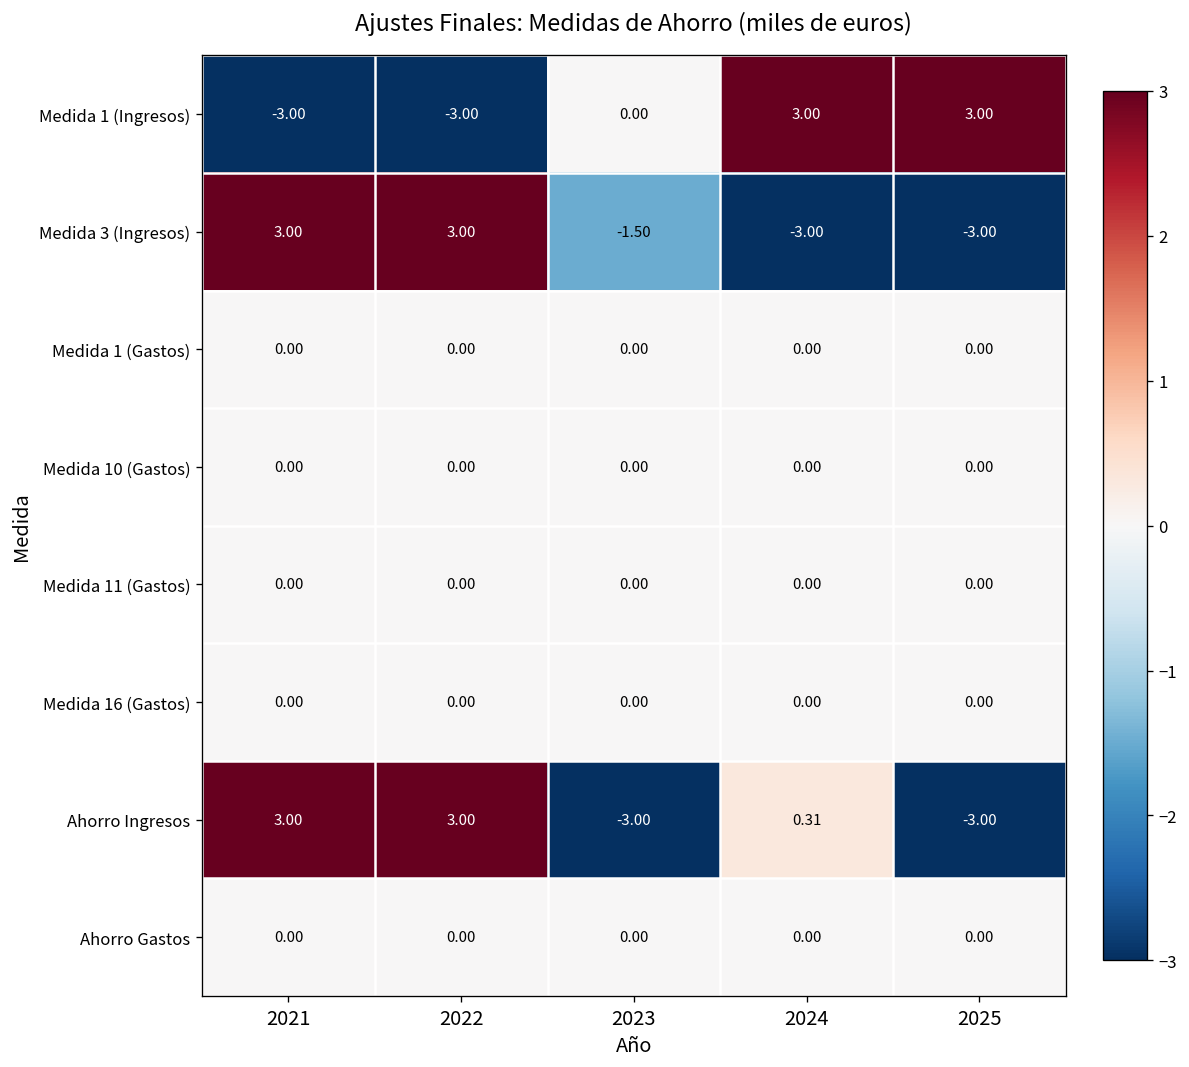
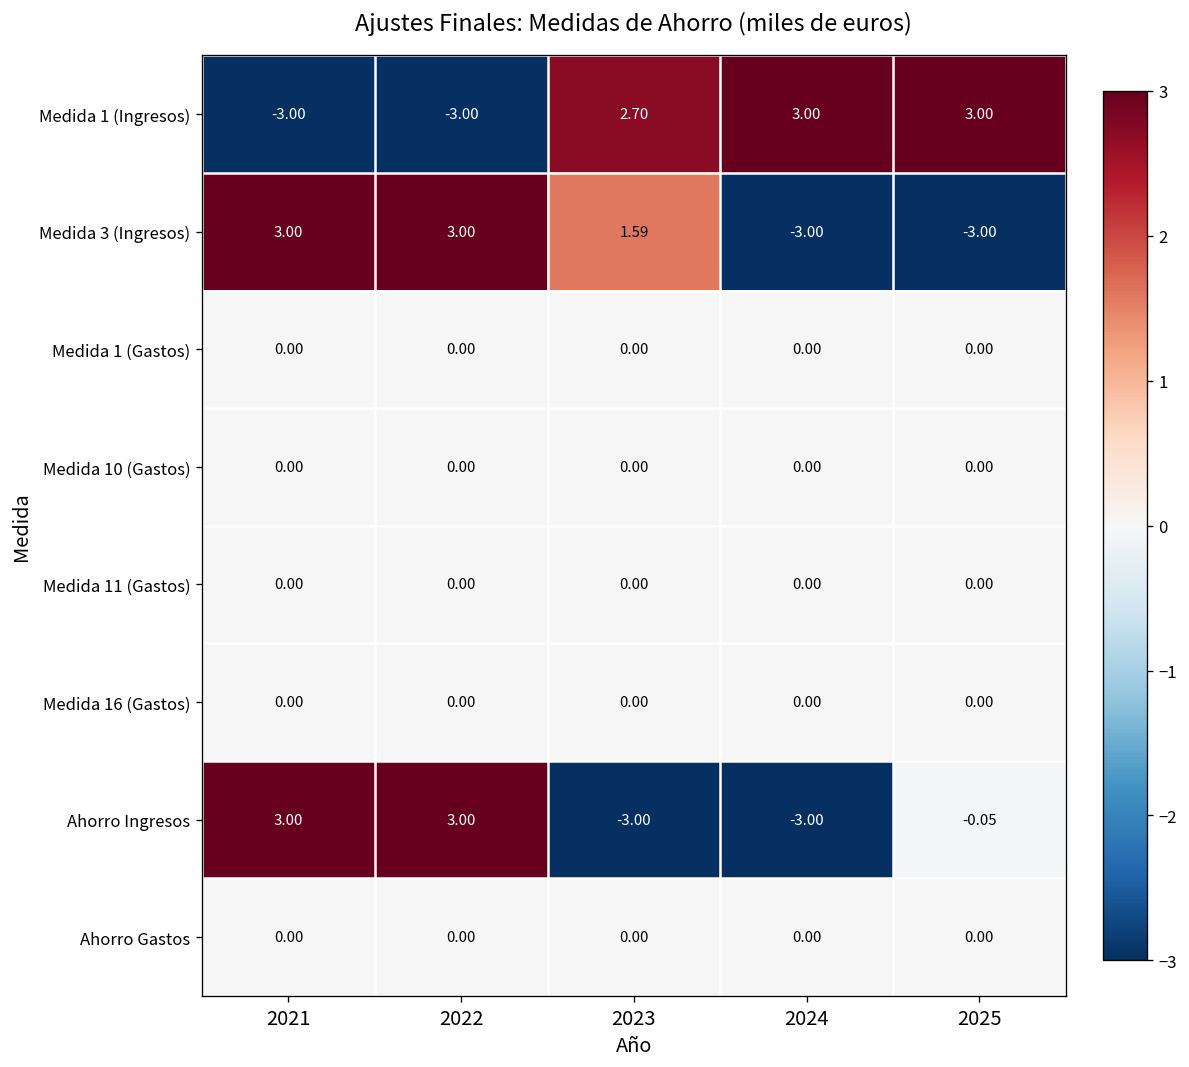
Medida 1 (Ingresos), 2023: 0.00 -> 2.70
Medida 3 (Ingresos), 2023: -1.50 -> 1.59
Ahorro Ingresos, 2024: 0.31 -> -3.00
Ahorro Ingresos, 2025: -3.00 -> -0.05
